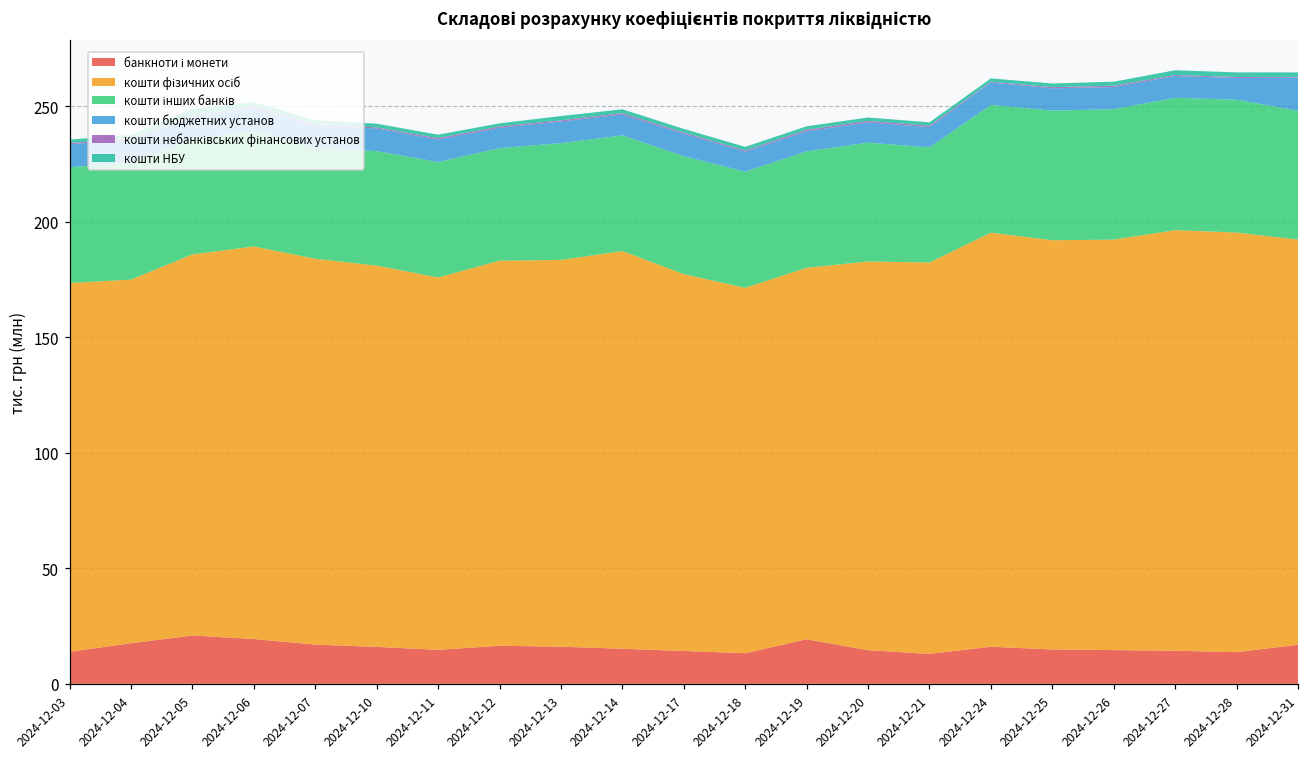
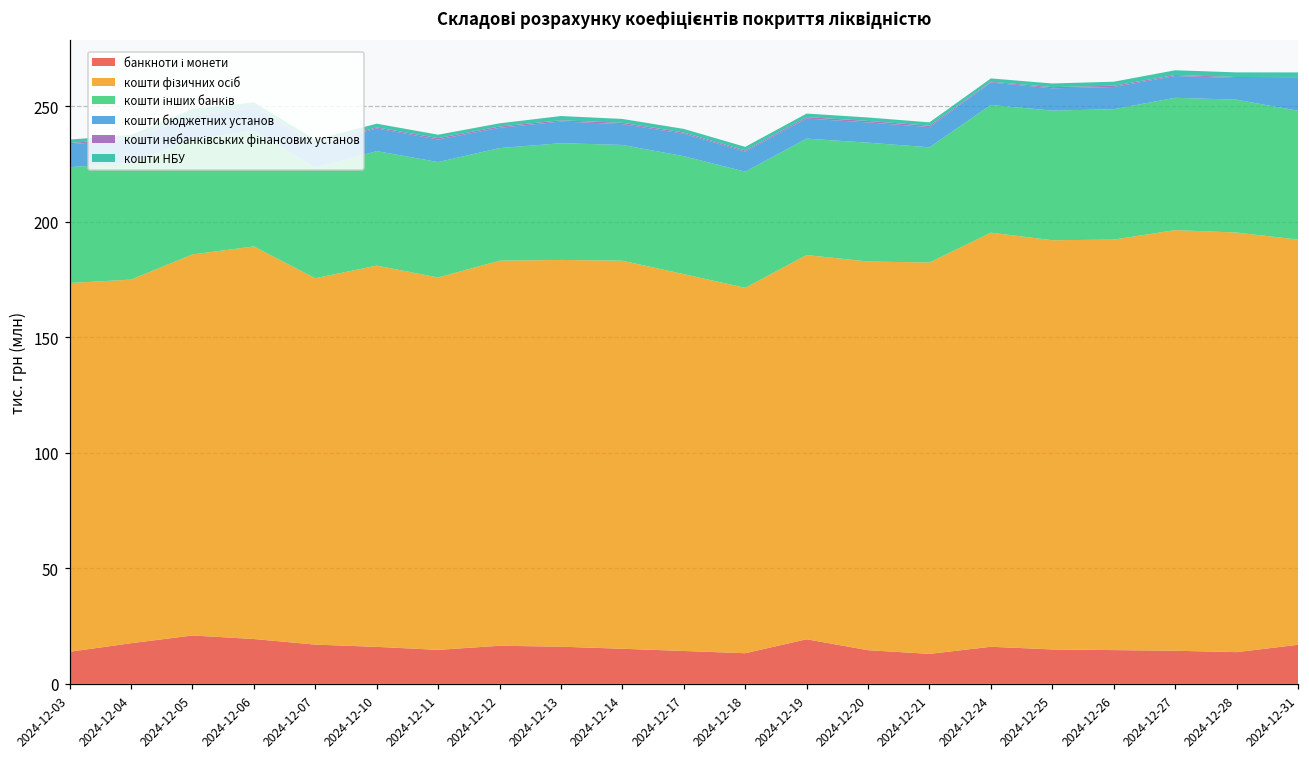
кошти фізичних осіб, 2024-12-07: 167 -> 159
кошти фізичних осіб, 2024-12-14: 172 -> 168
кошти фізичних осіб, 2024-12-19: 161 -> 166
